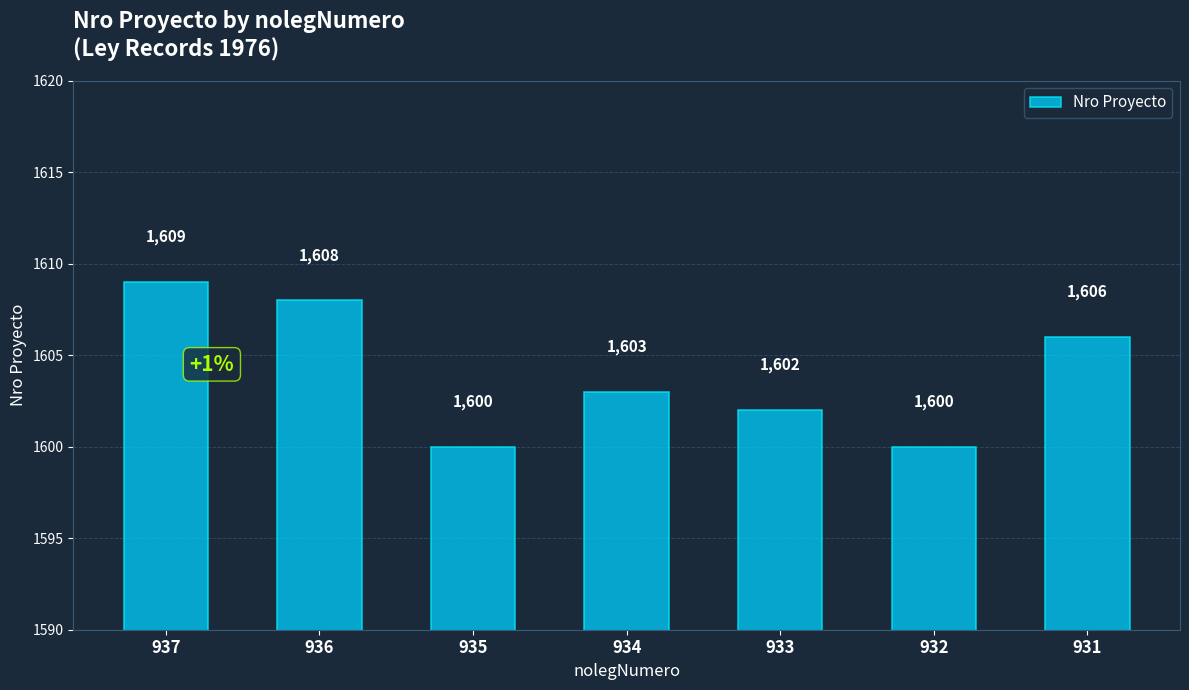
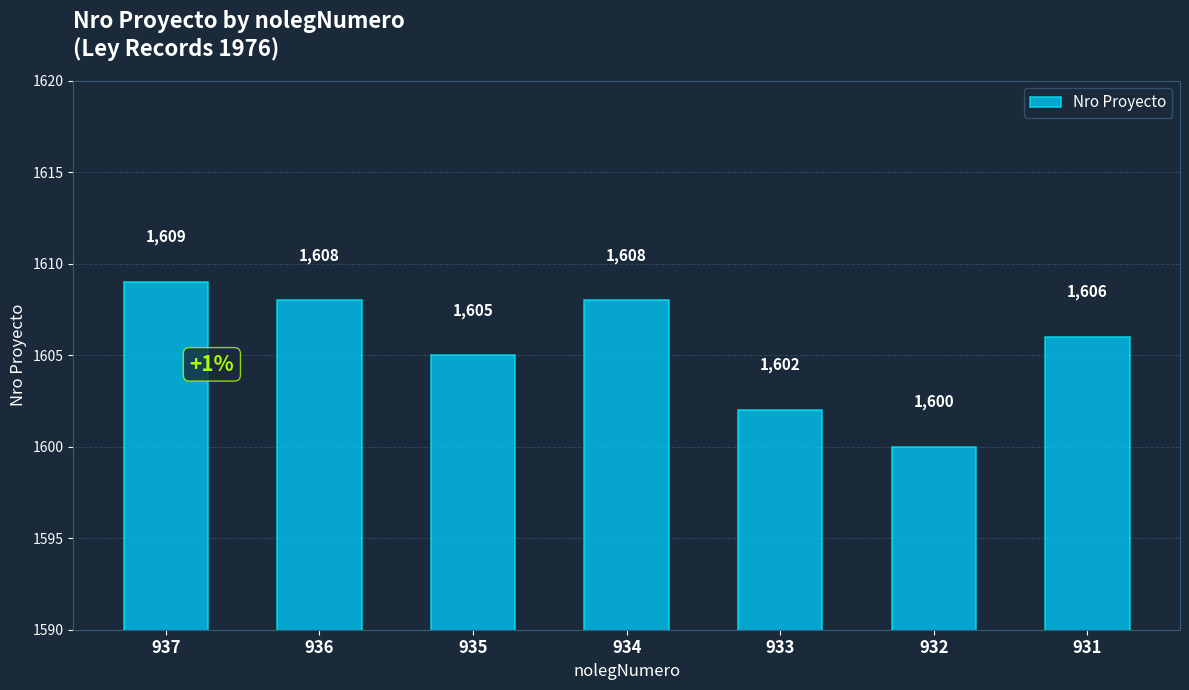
935: 1,600 -> 1,605
934: 1,603 -> 1,608
